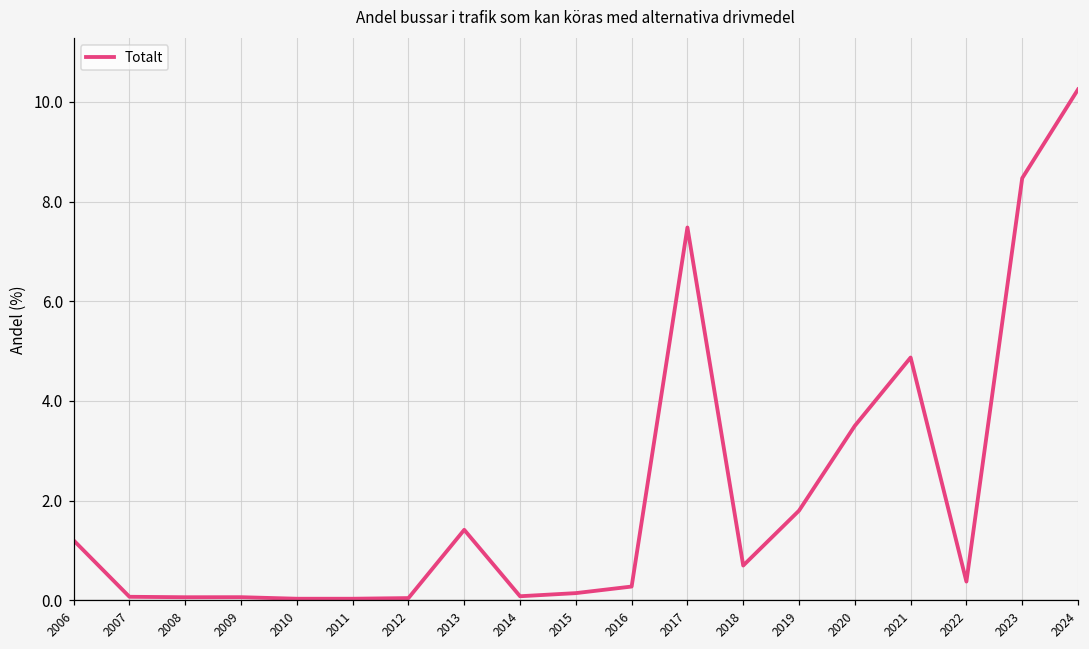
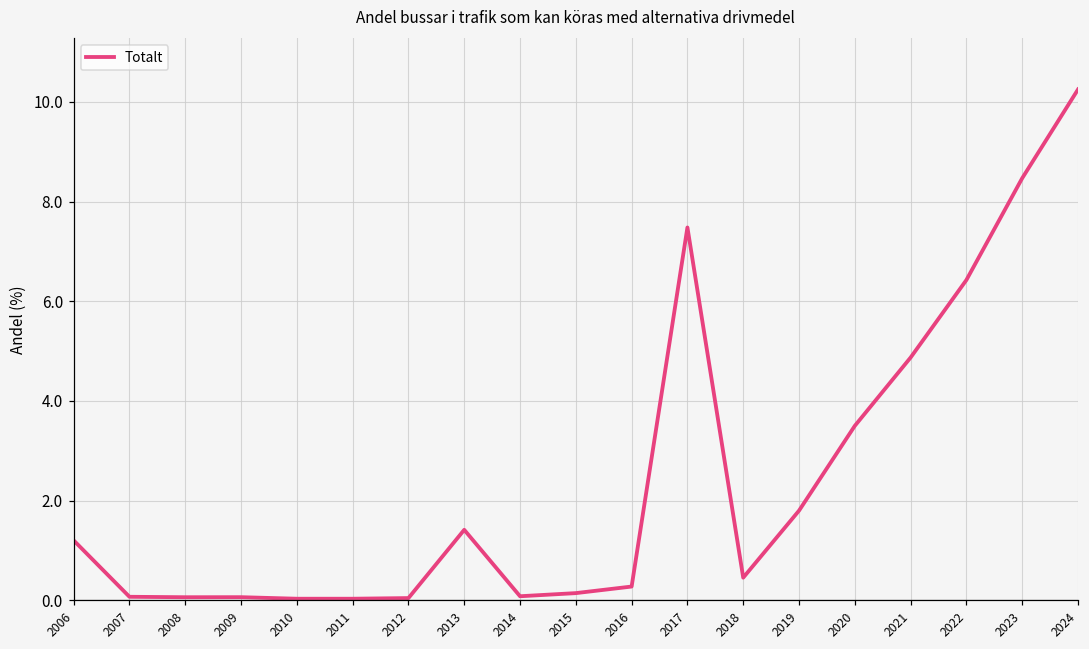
2018: 0.7 -> 0.5
2022: 0.4 -> 6.4
